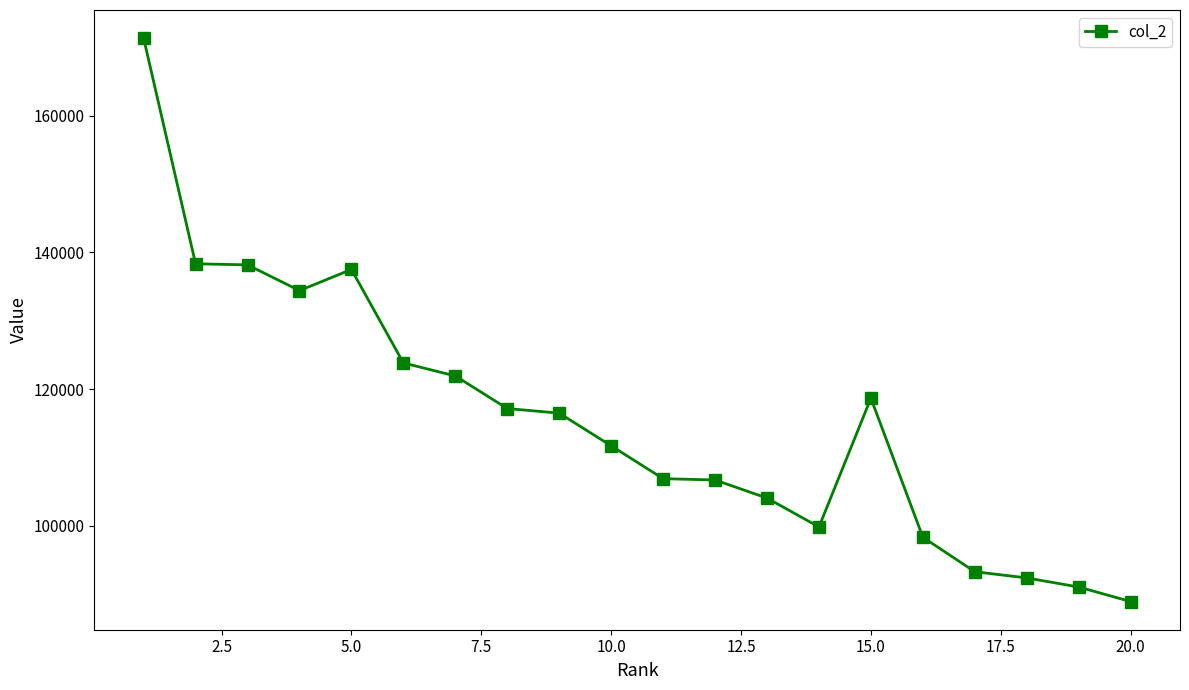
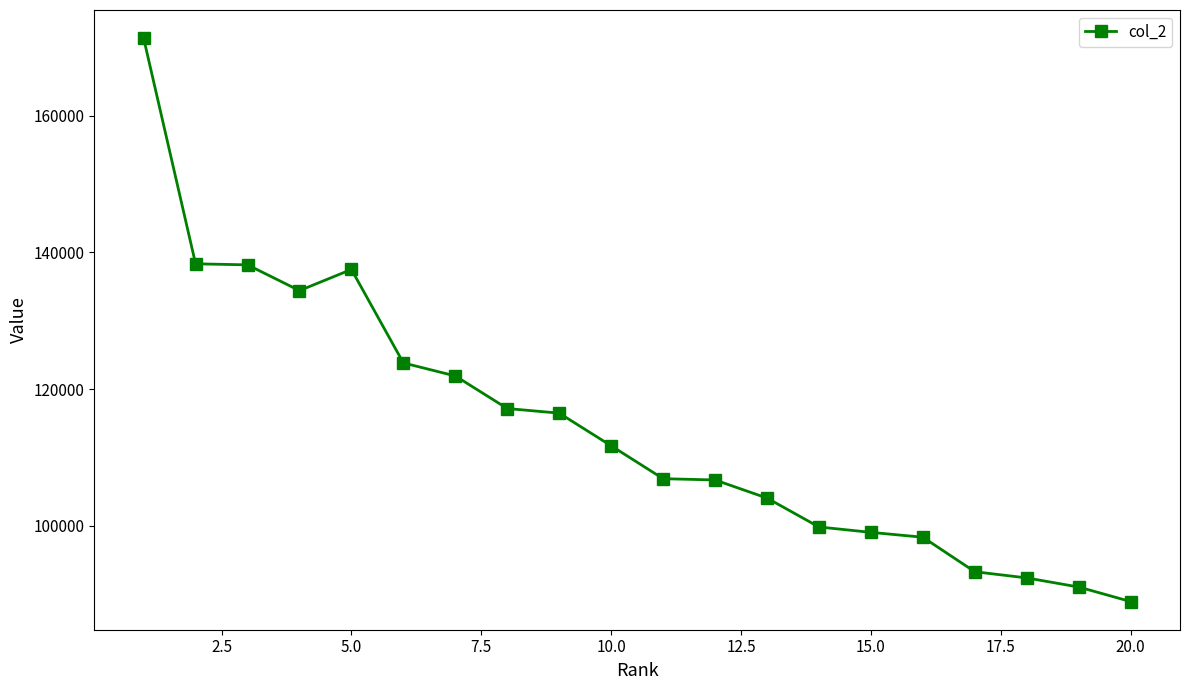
15.0: 119000 -> 99000
